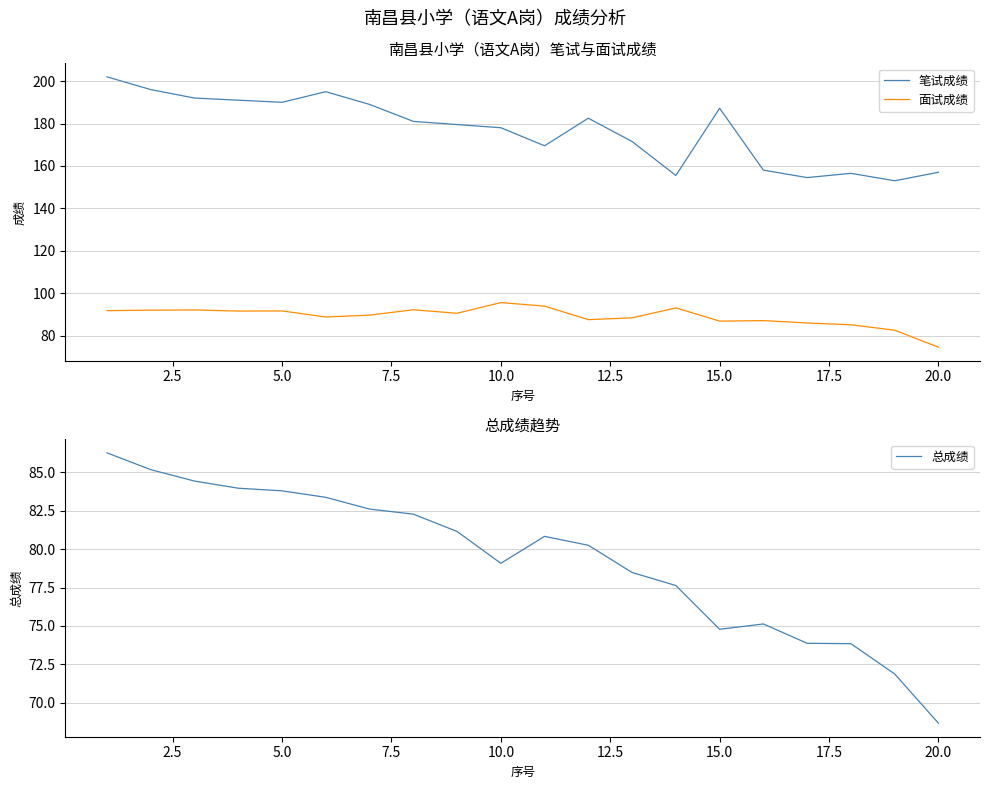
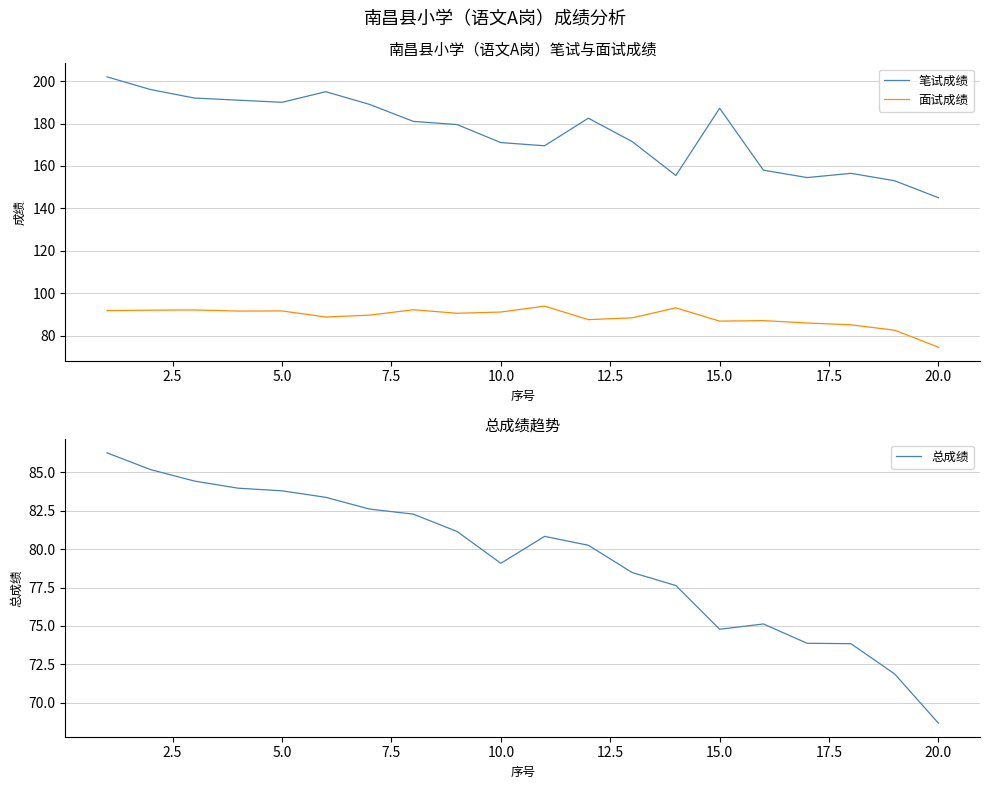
南昌县小学（语文A岗）笔试与面试成绩, 笔试成绩, 10.0: 178 -> 171
南昌县小学（语文A岗）笔试与面试成绩, 面试成绩, 10.0: 96 -> 91
南昌县小学（语文A岗）笔试与面试成绩, 笔试成绩, 20.0: 157 -> 145
